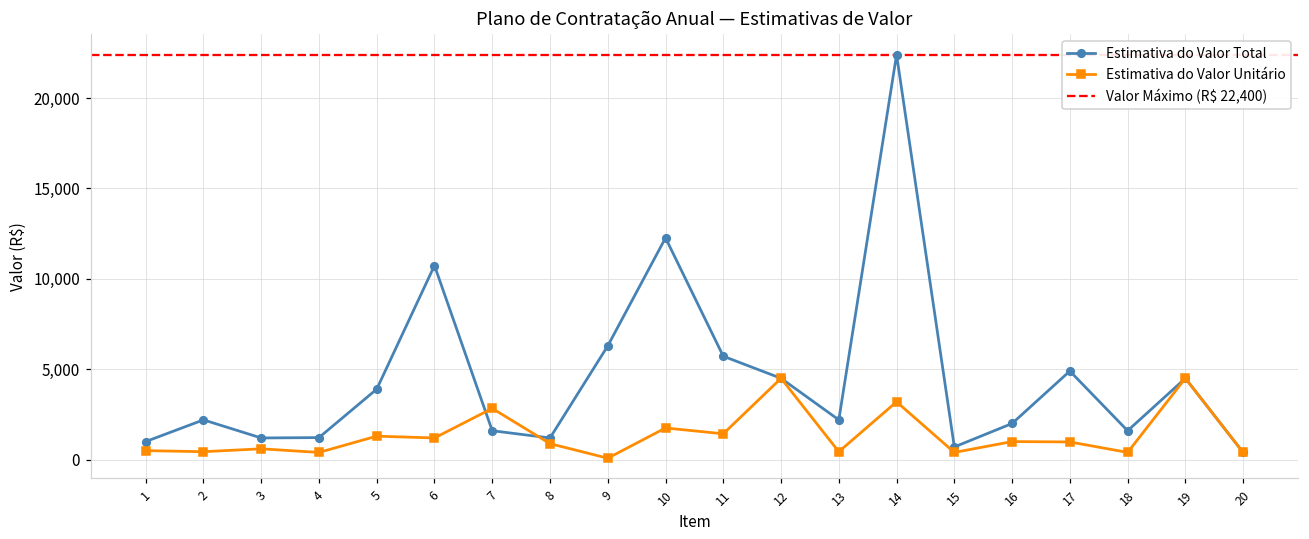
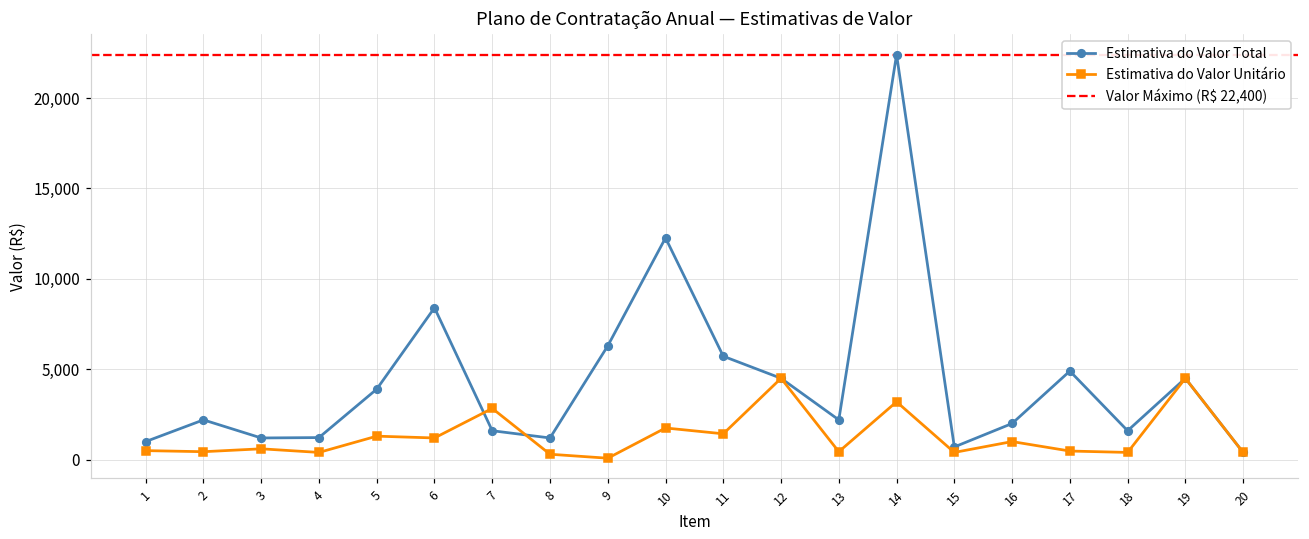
Estimativa do Valor Total, 6: 10,700 -> 8,400
Estimativa do Valor Unitário, 8: 900 -> 300
Estimativa do Valor Unitário, 17: 1,000 -> 500
